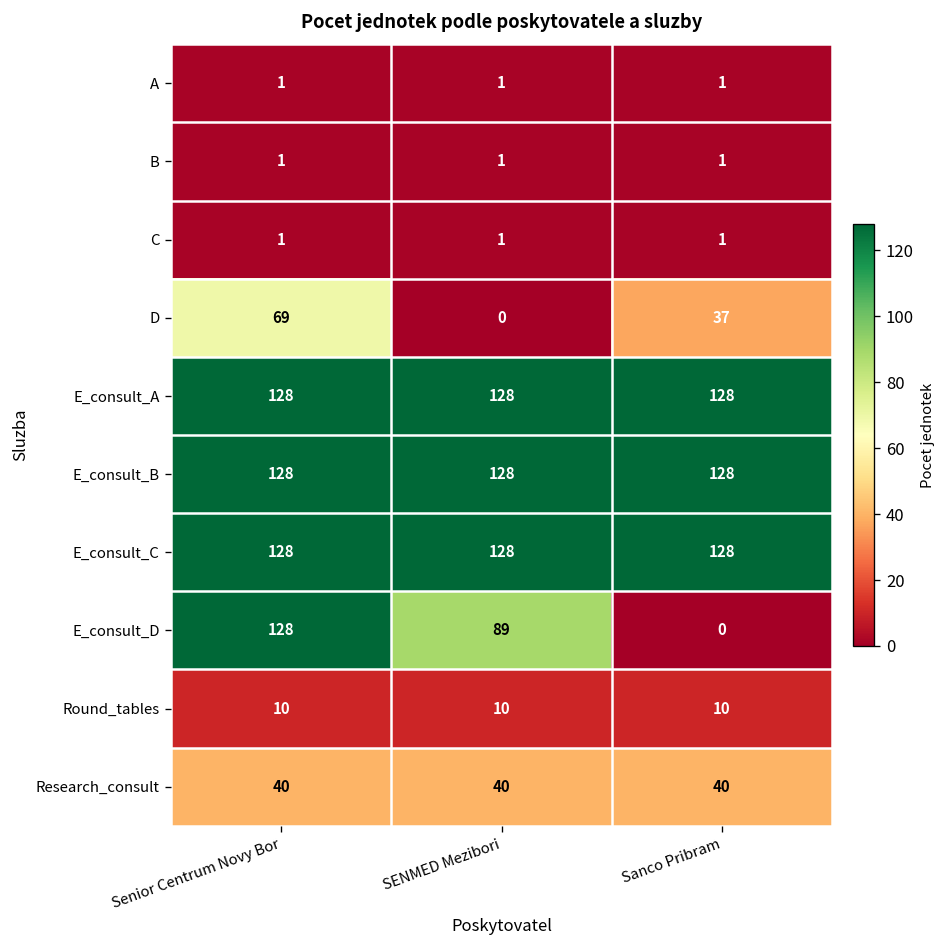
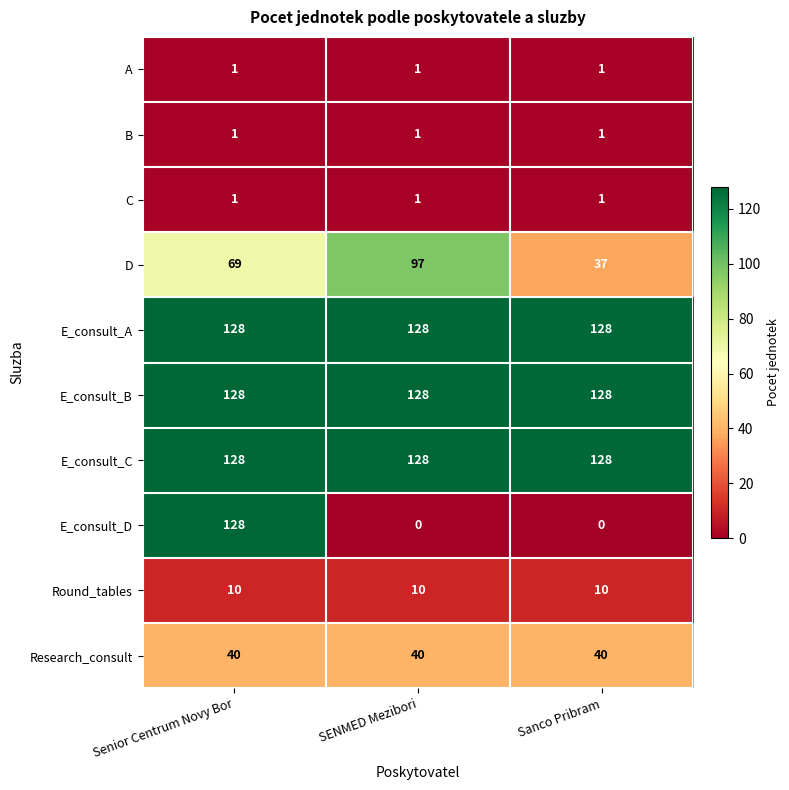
D, SENMED Mezibori: 0 -> 97
E_consult_D, SENMED Mezibori: 89 -> 0
